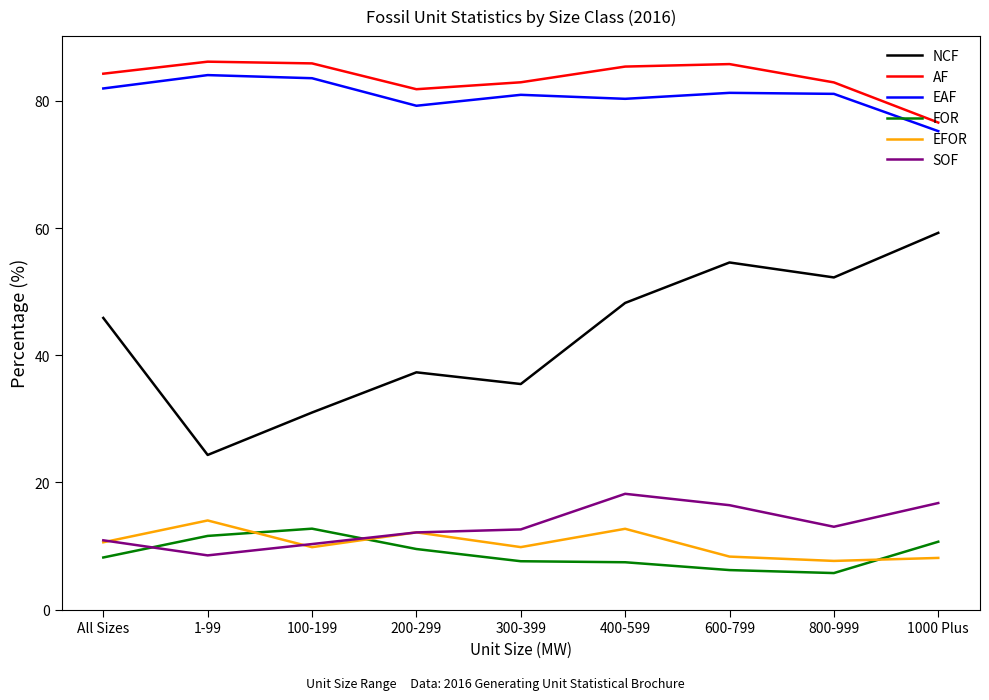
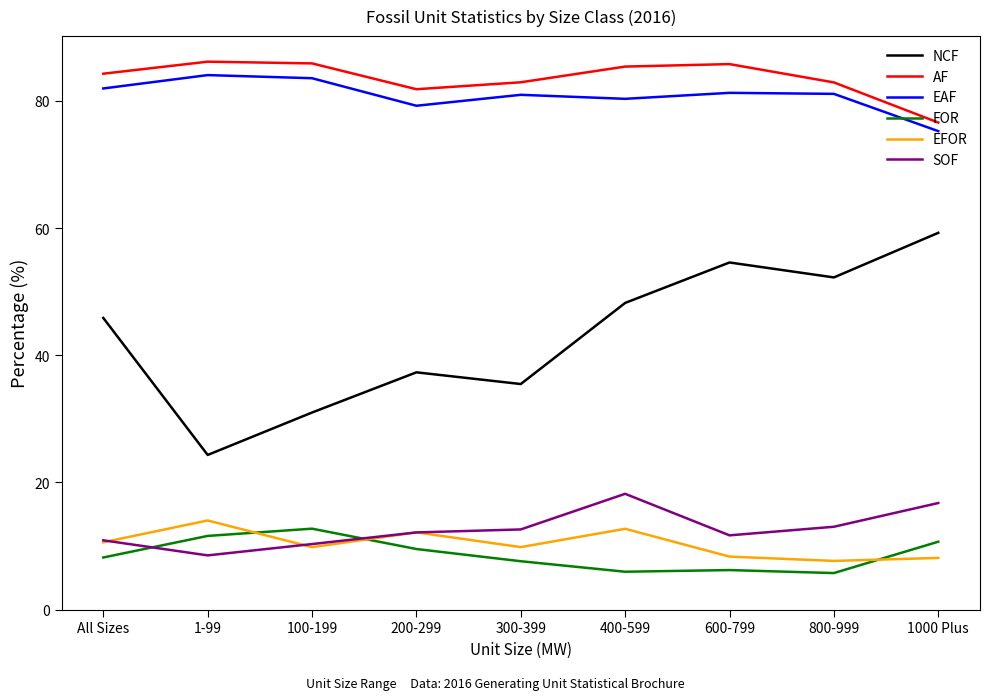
FOR, 400-599: 7 -> 6
SOF, 600-799: 16 -> 12
